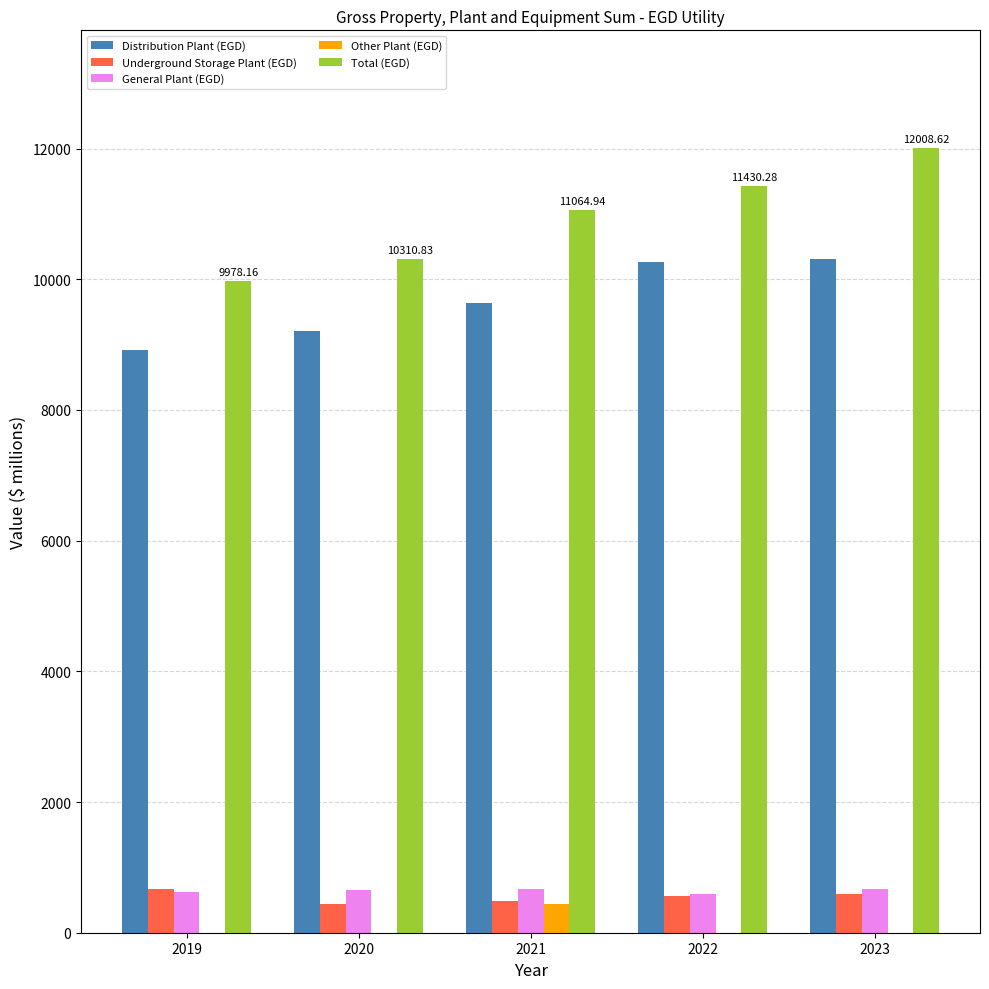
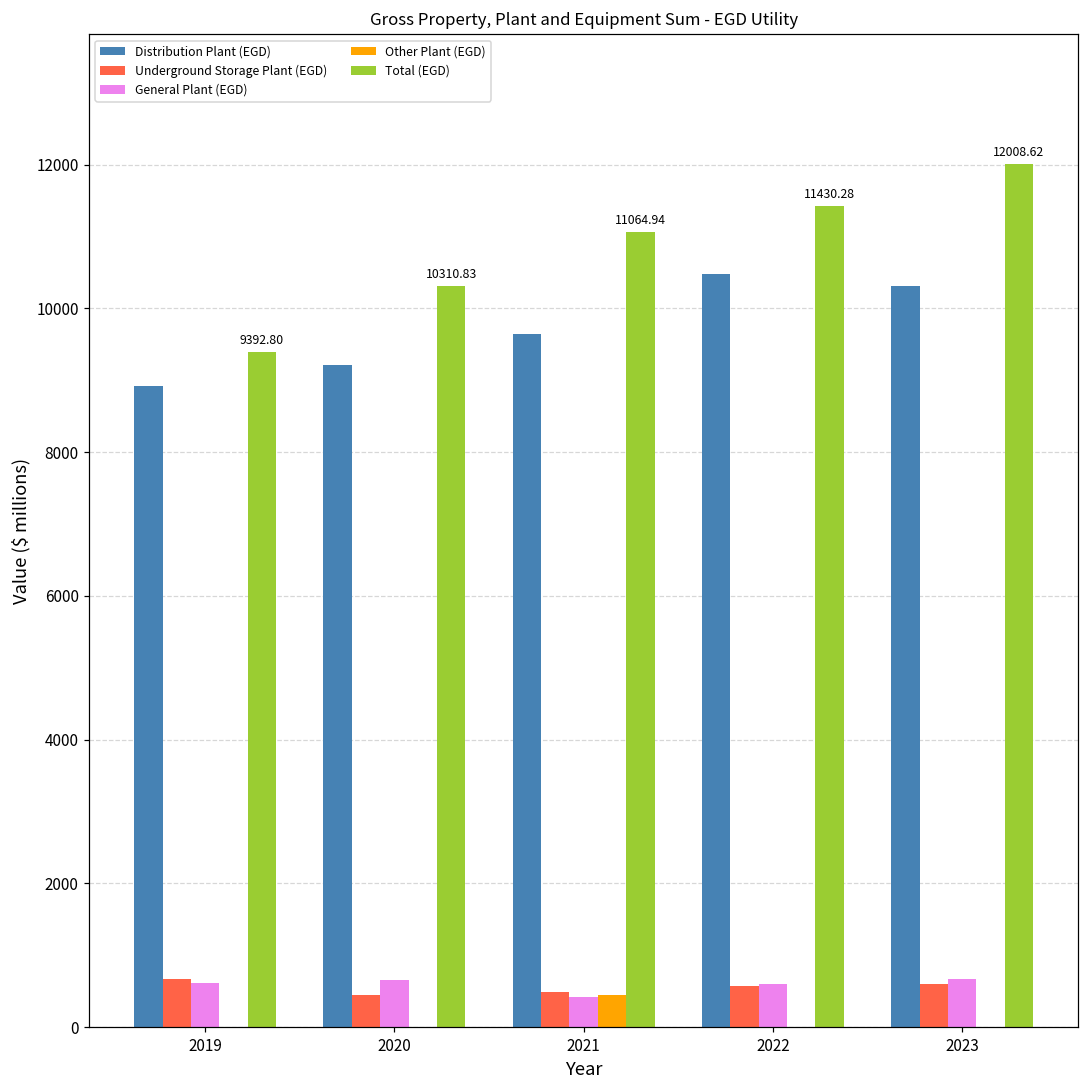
Total (EGD), 2019: 9978.16 -> 9392.80
General Plant (EGD), 2021: 700 -> 400
Distribution Plant (EGD), 2022: 10300 -> 10500
